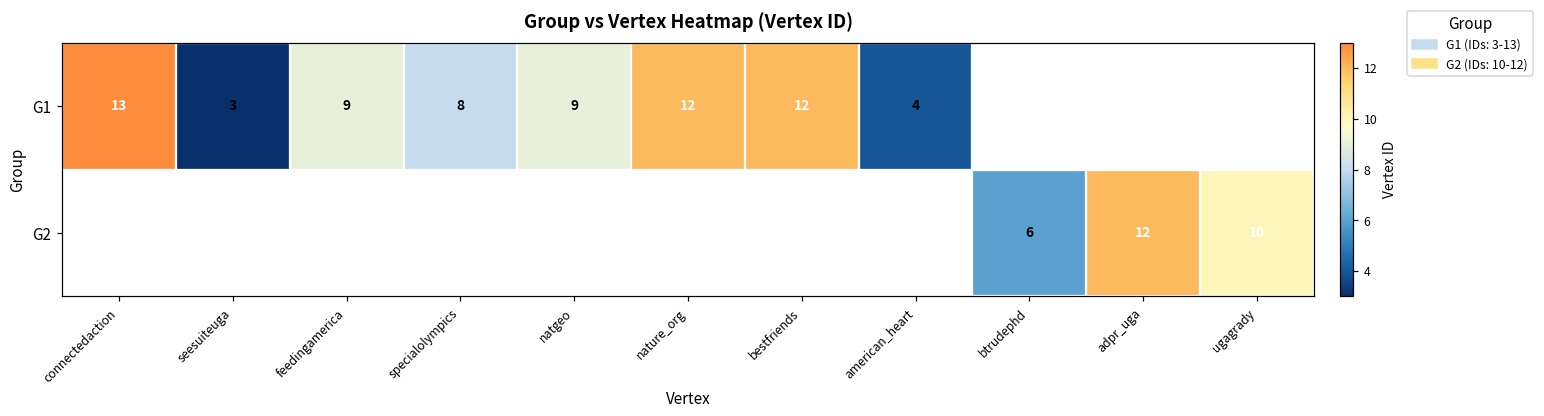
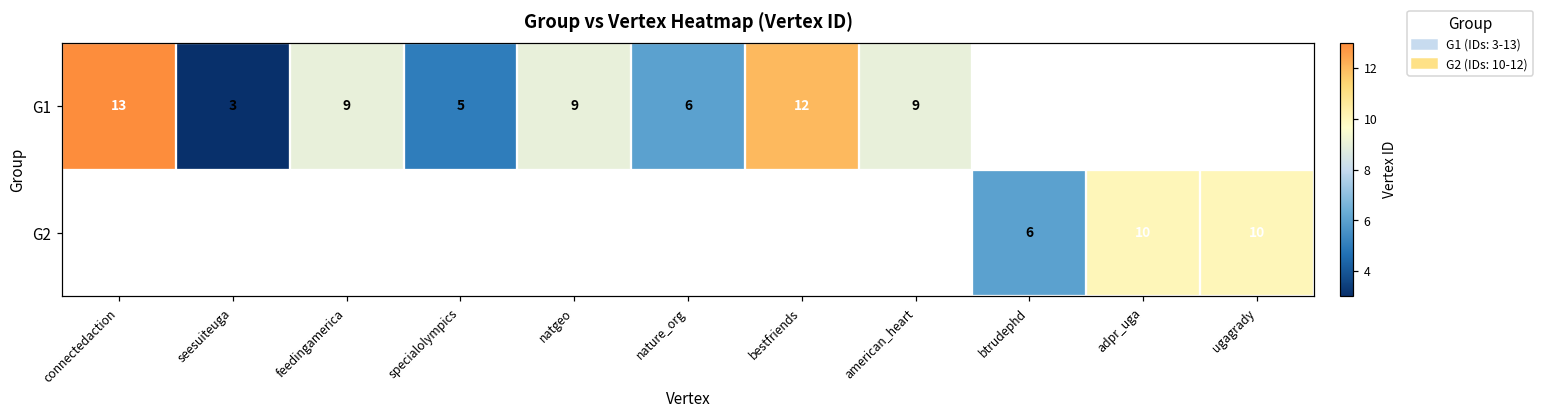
G1, specialolympics: 8 -> 5
G1, nature_org: 12 -> 6
G1, american_heart: 4 -> 9
G2, adpr_uga: 12 -> 10
